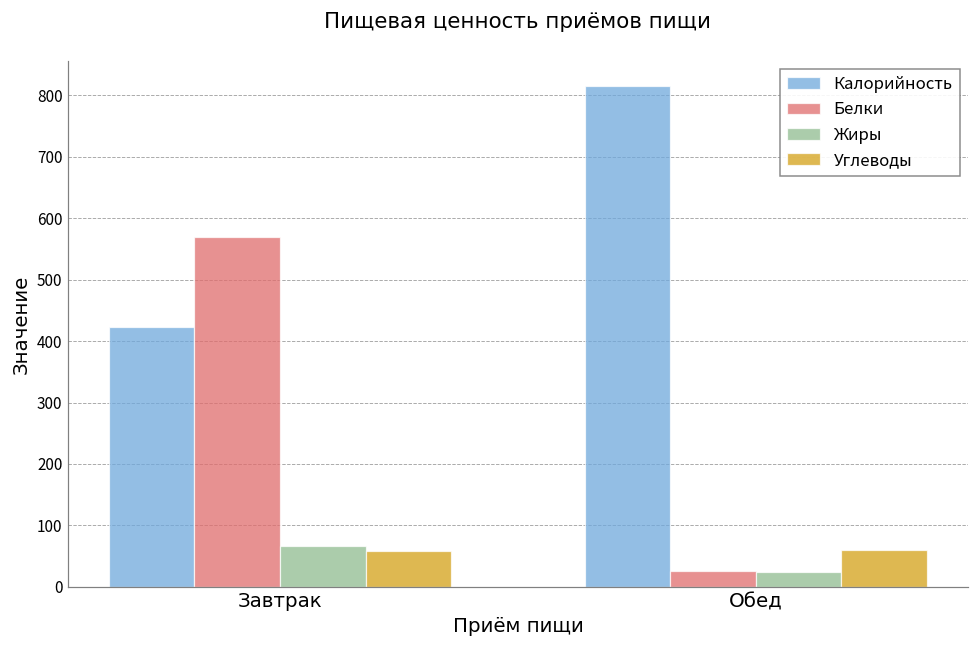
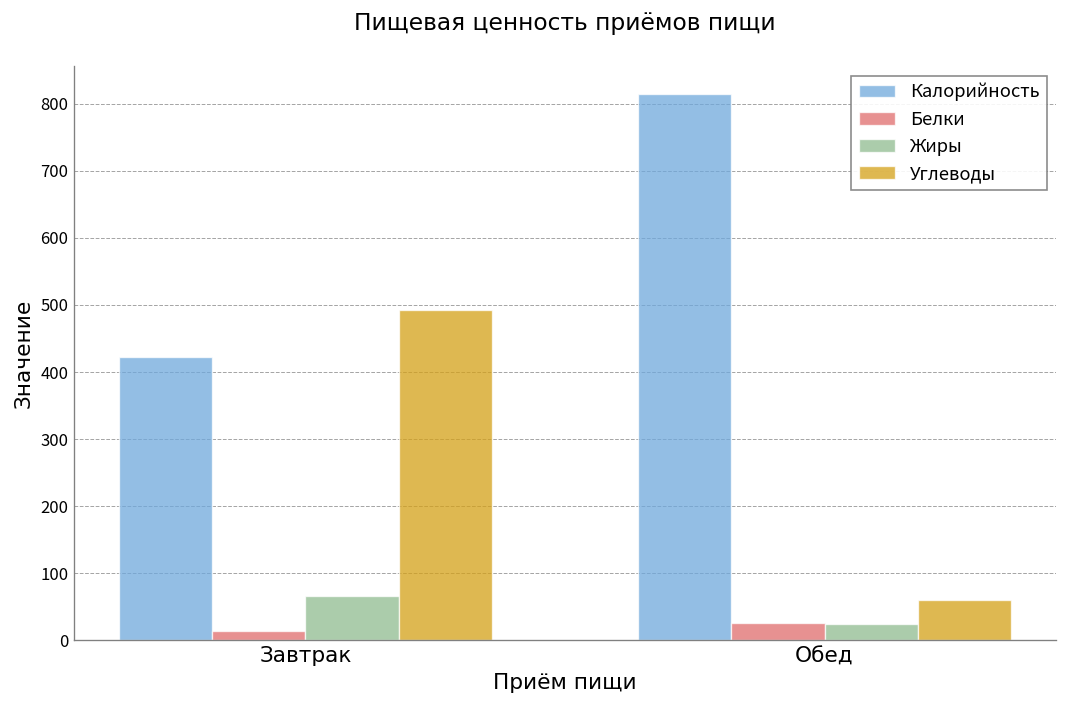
Белки, Завтрак: 570 -> 10
Углеводы, Завтрак: 60 -> 490
